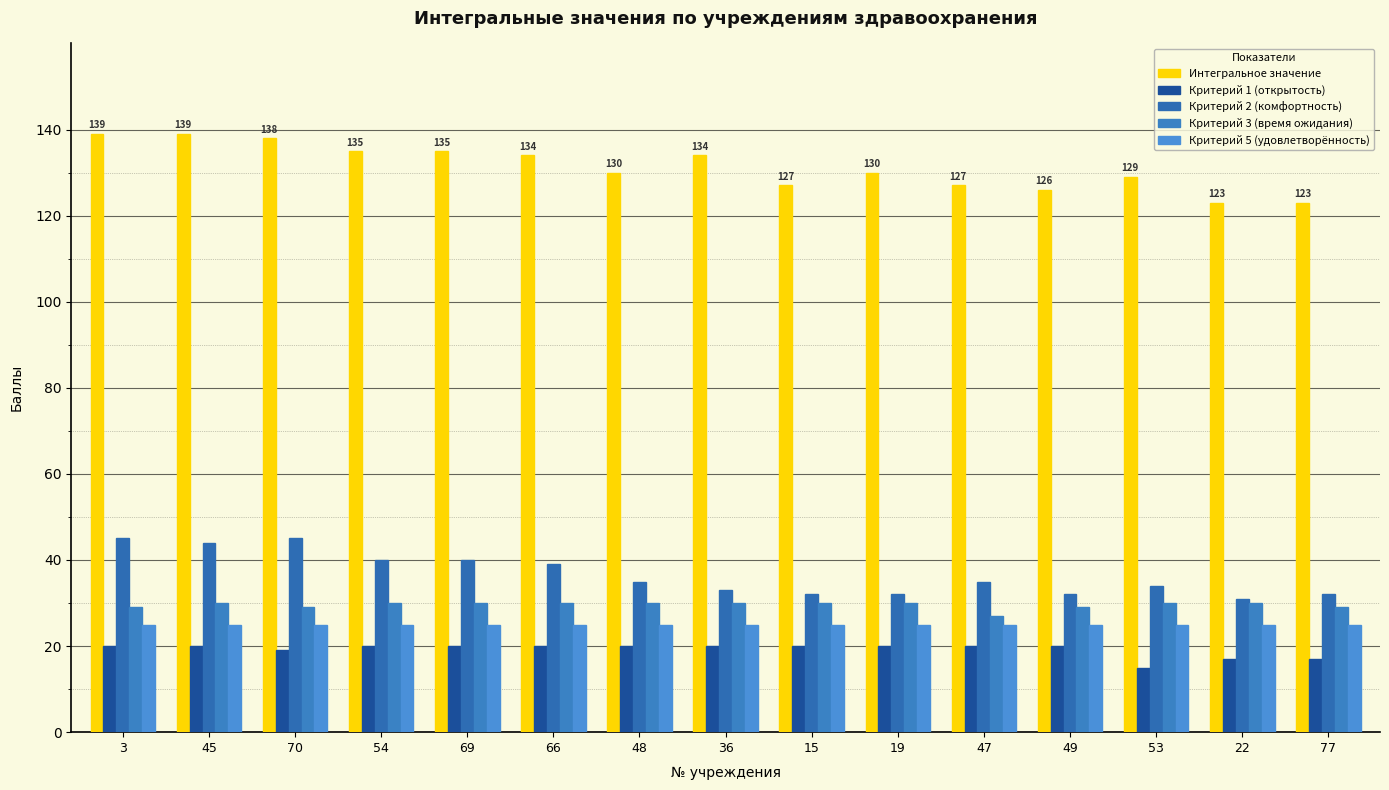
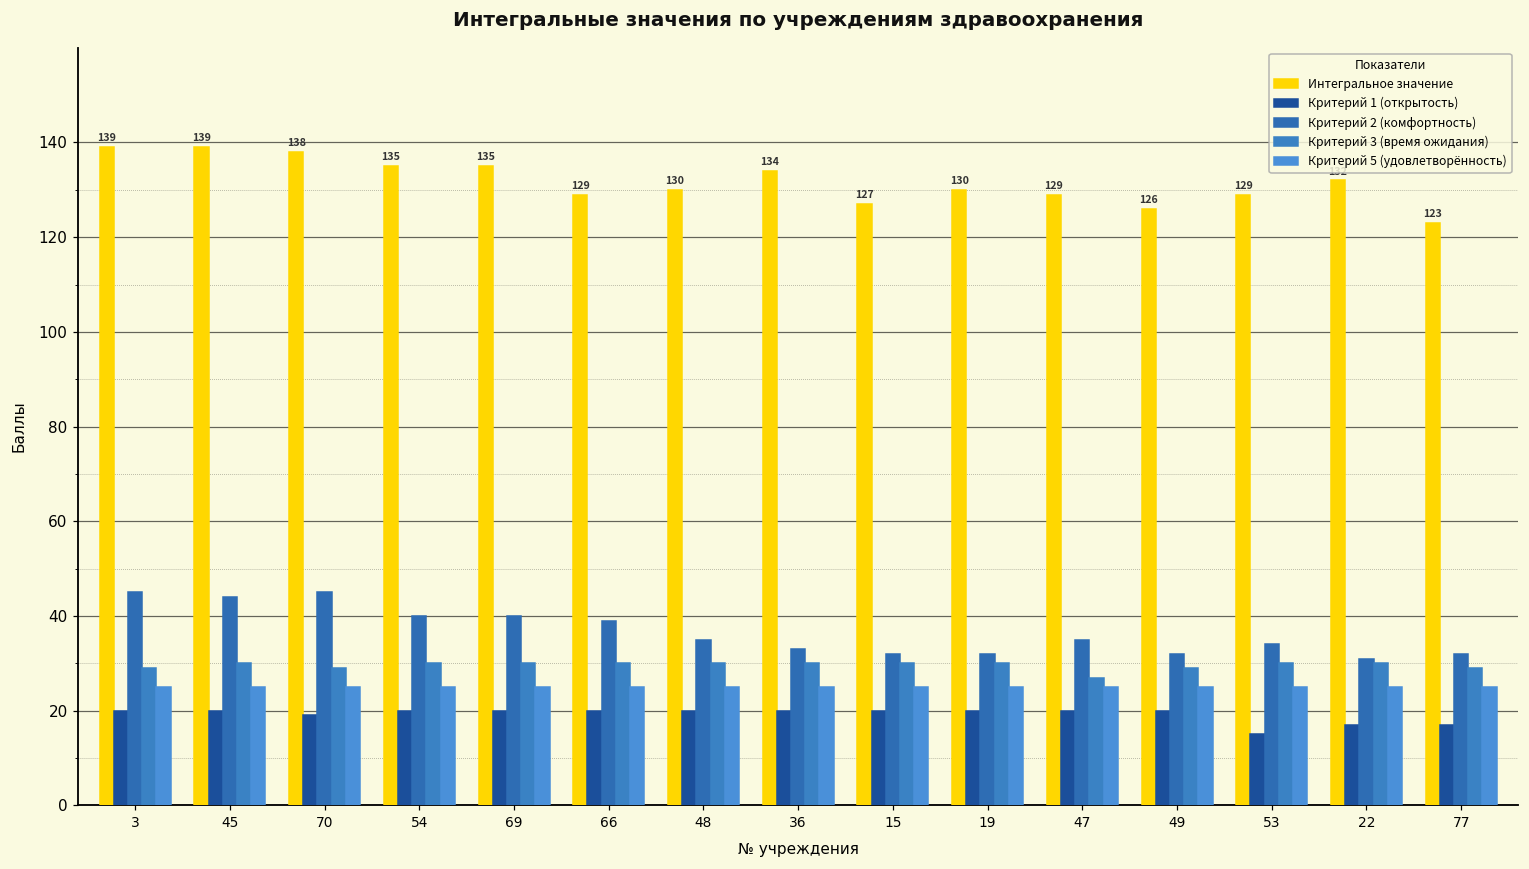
Интегральное значение, 66: 134 -> 129
Интегральное значение, 47: 127 -> 129
Интегральное значение, 22: 123 -> 132
